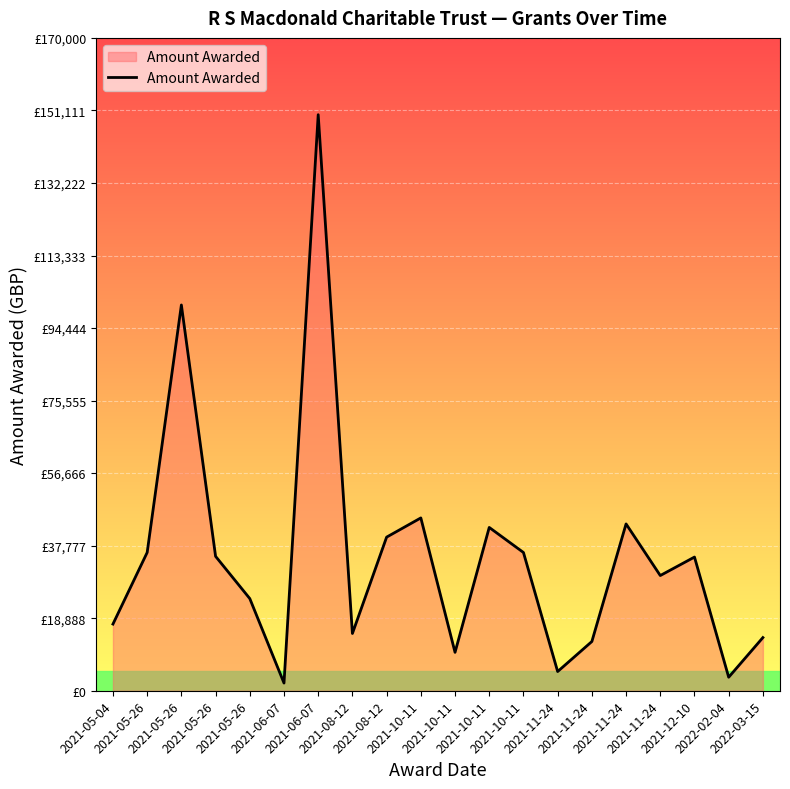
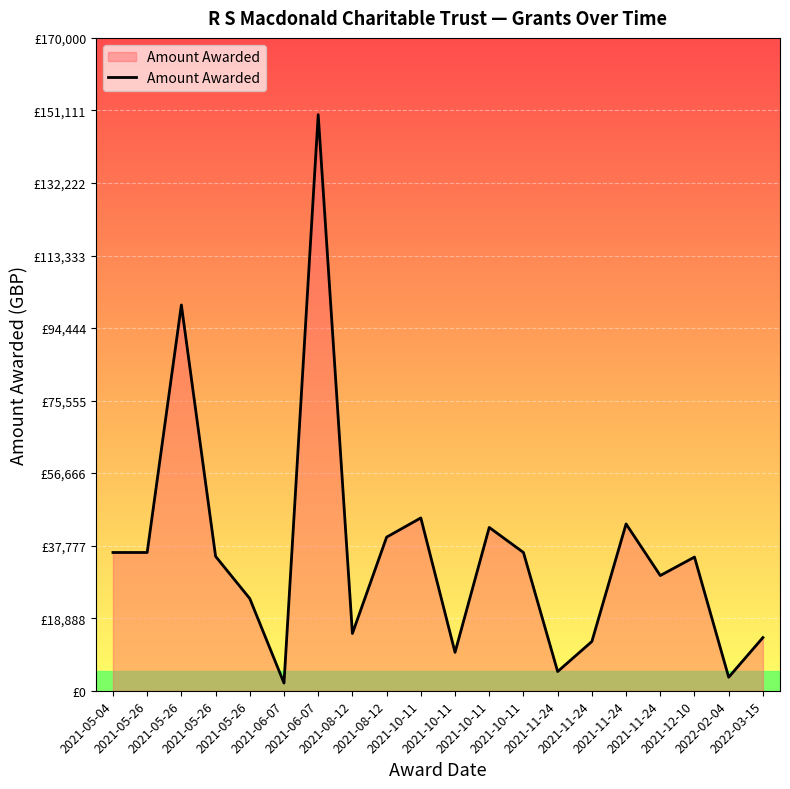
2021-05-04: £17,000 -> £36,000
